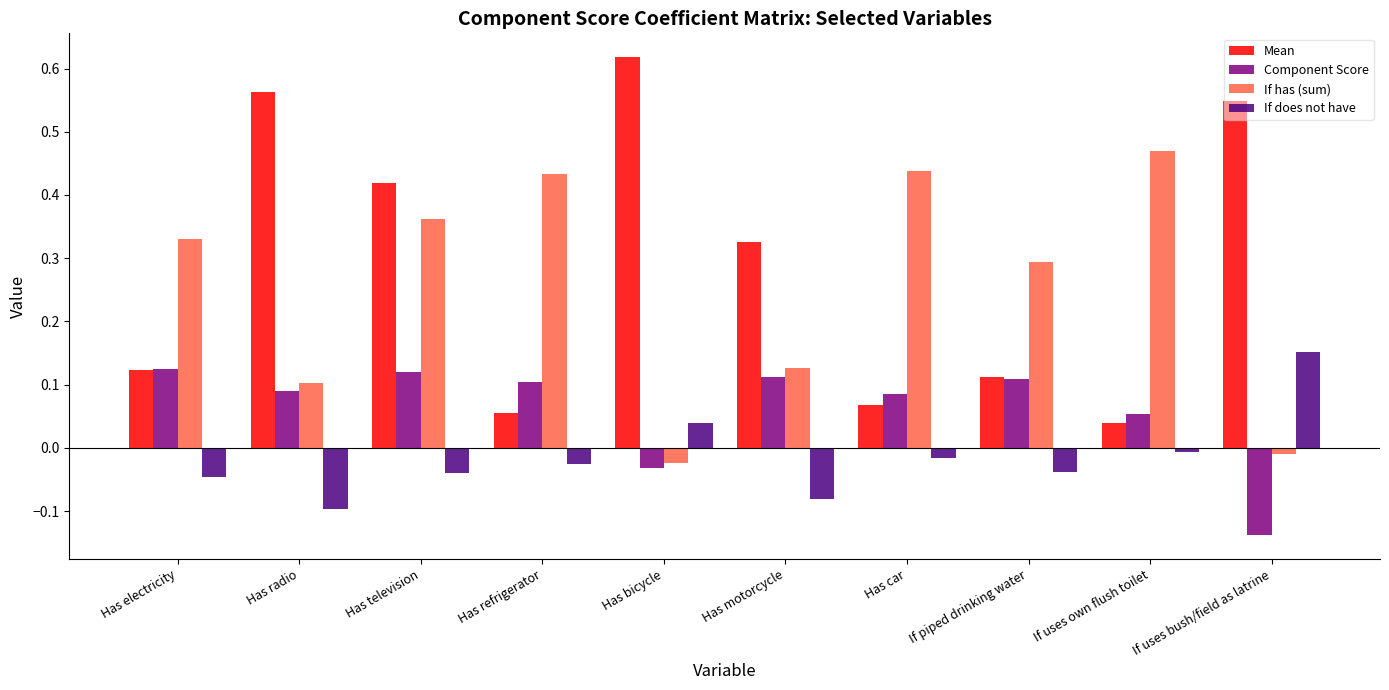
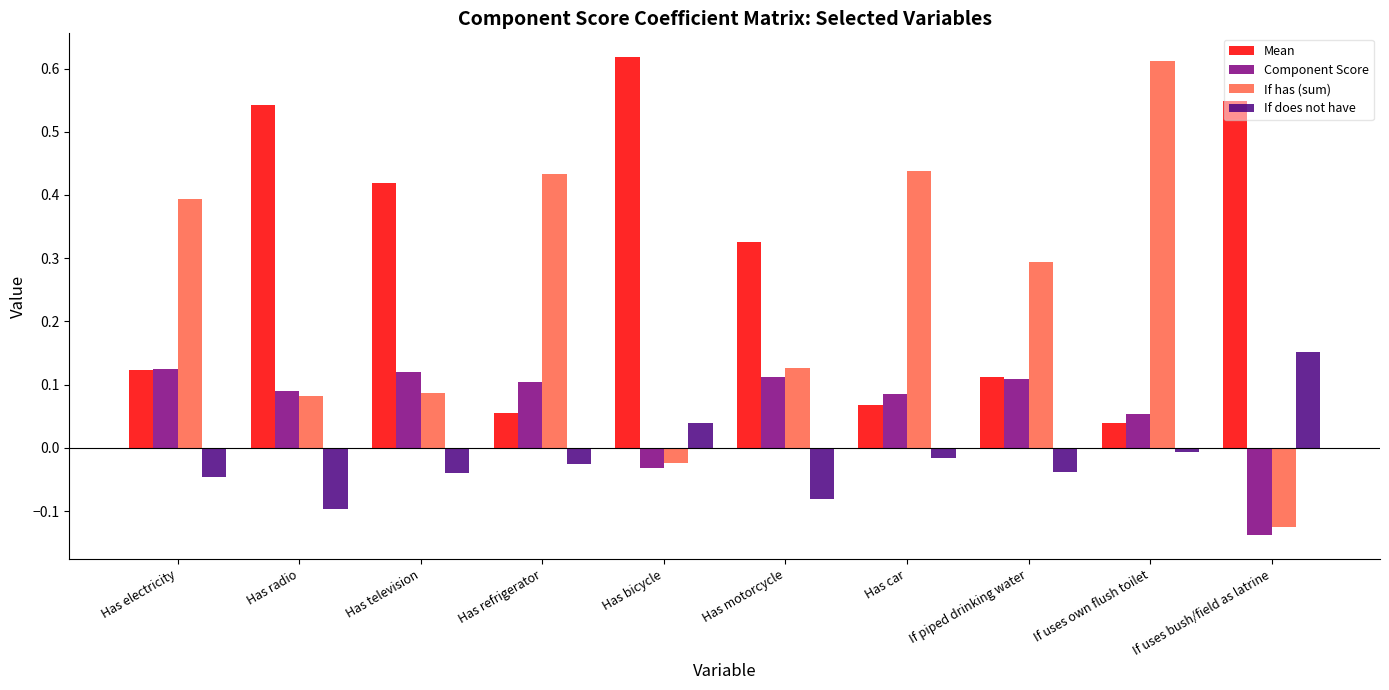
If has (sum), Has electricity: 0.33 -> 0.39
Mean, Has radio: 0.56 -> 0.54
If has (sum), Has radio: 0.10 -> 0.08
If has (sum), Has television: 0.36 -> 0.09
If has (sum), If uses own flush toilet: 0.47 -> 0.61
If has (sum), If uses bush/field as latrine: -0.01 -> -0.13
